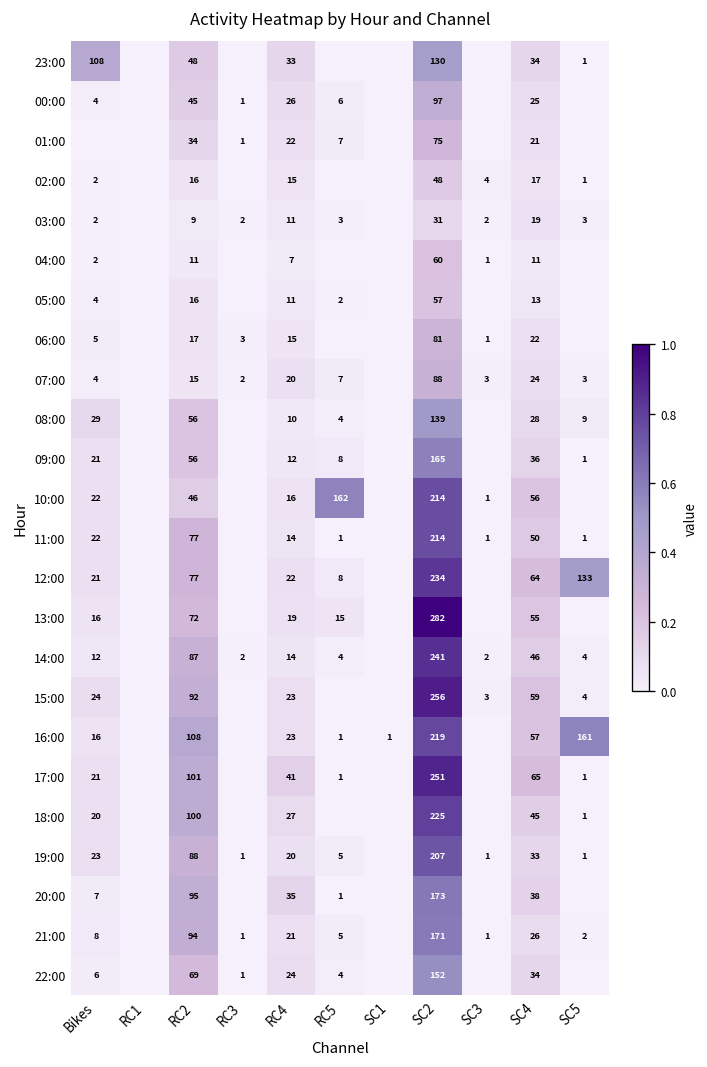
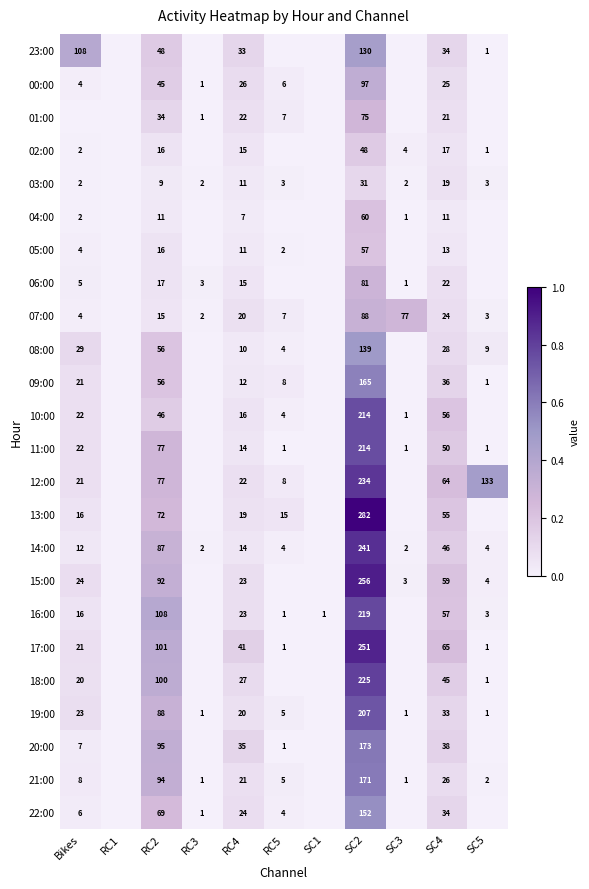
07:00, SC3: 3 -> 77
10:00, RC5: 162 -> 4
16:00, SC5: 161 -> 3
